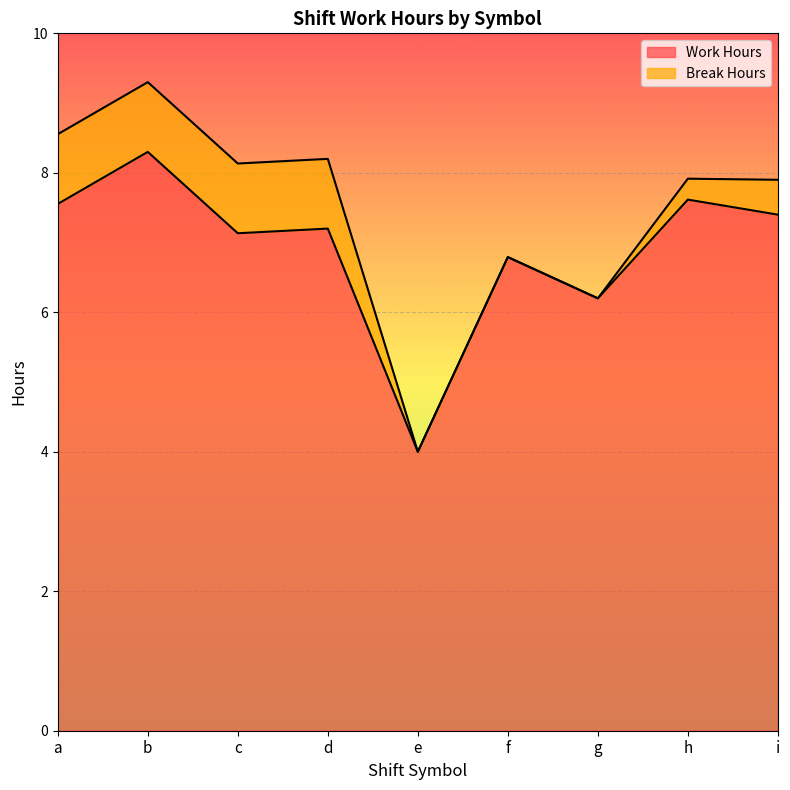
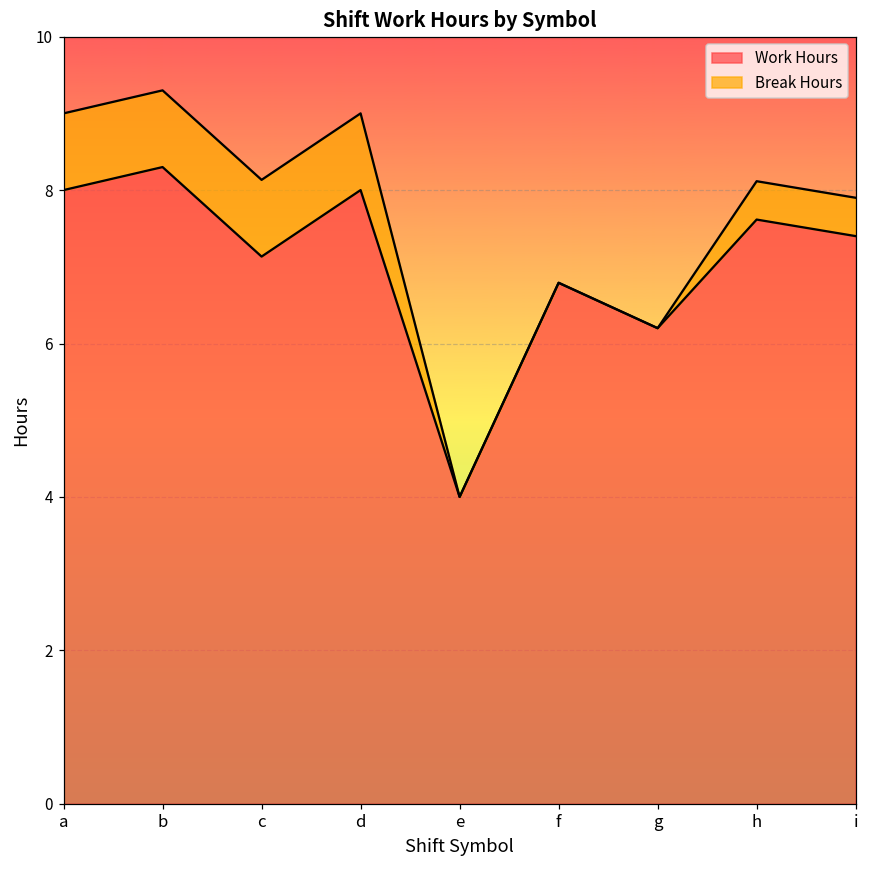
Work Hours, a: 7.6 -> 8.0
Work Hours, d: 7.2 -> 8.0
Break Hours, h: 0.3 -> 0.5
